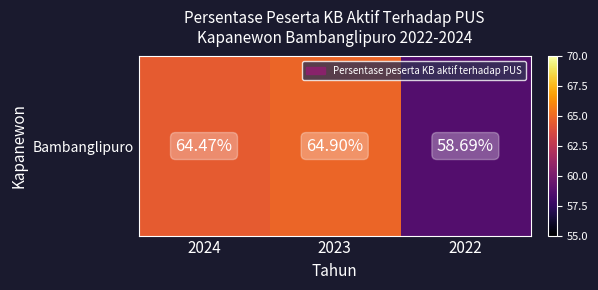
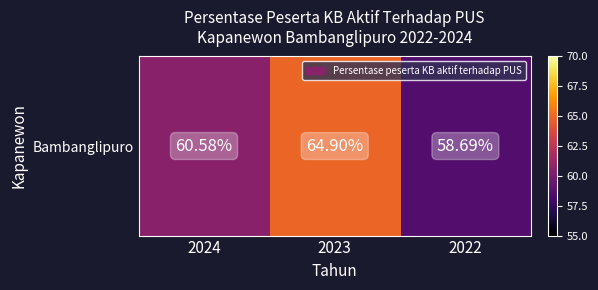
Bambanglipuro, 2024: 64.47% -> 60.58%
